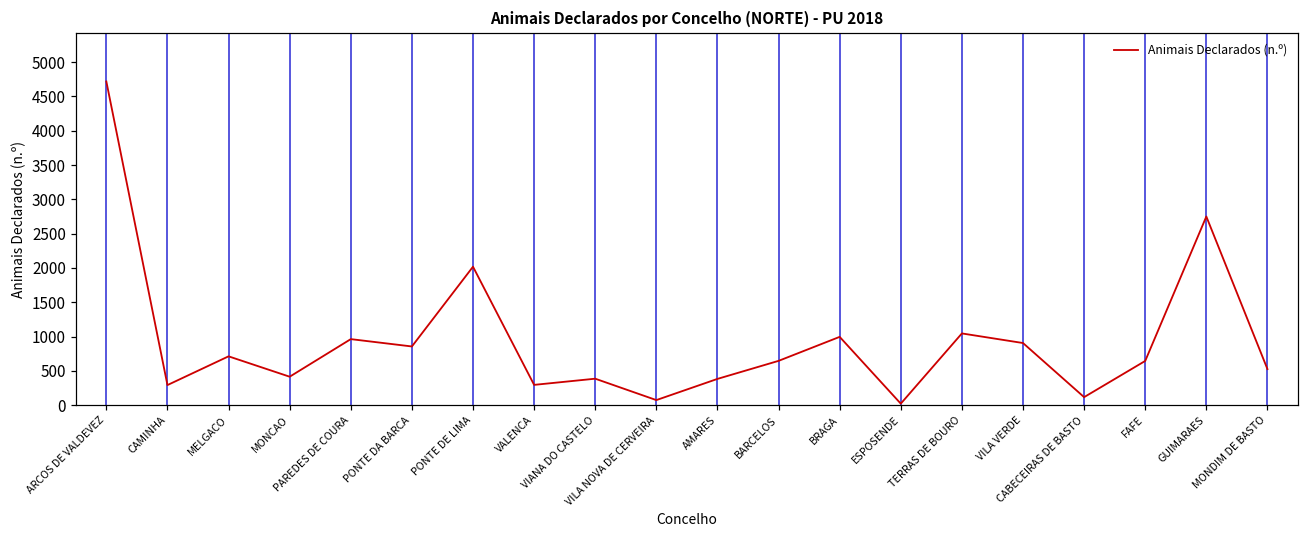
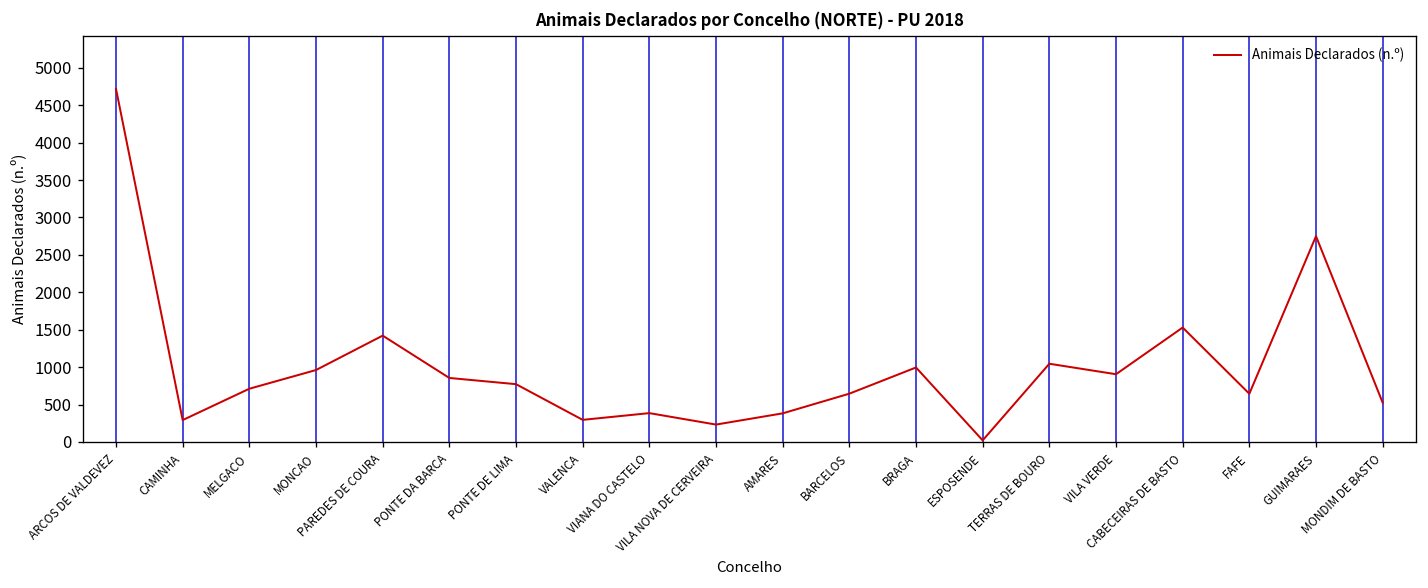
MONCAO: 400 -> 1000
PAREDES DE COURA: 1000 -> 1400
PONTE DE LIMA: 2000 -> 800
VILA NOVA DE CERVEIRA: 100 -> 200
CABECEIRAS DE BASTO: 100 -> 1500
